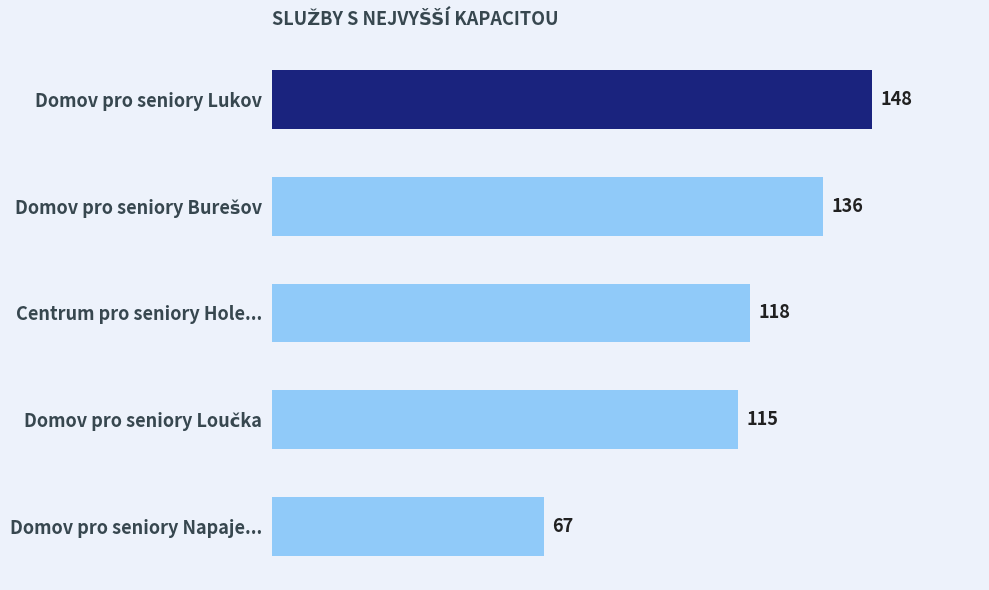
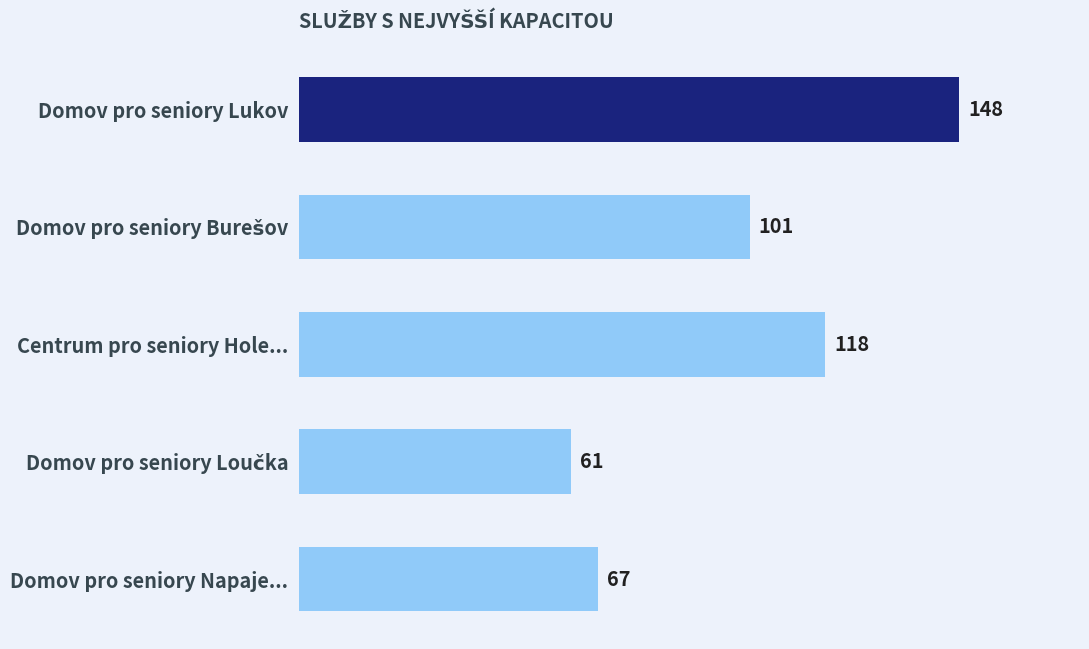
Domov pro seniory Burešov: 136 -> 101
Domov pro seniory Loučka: 115 -> 61
